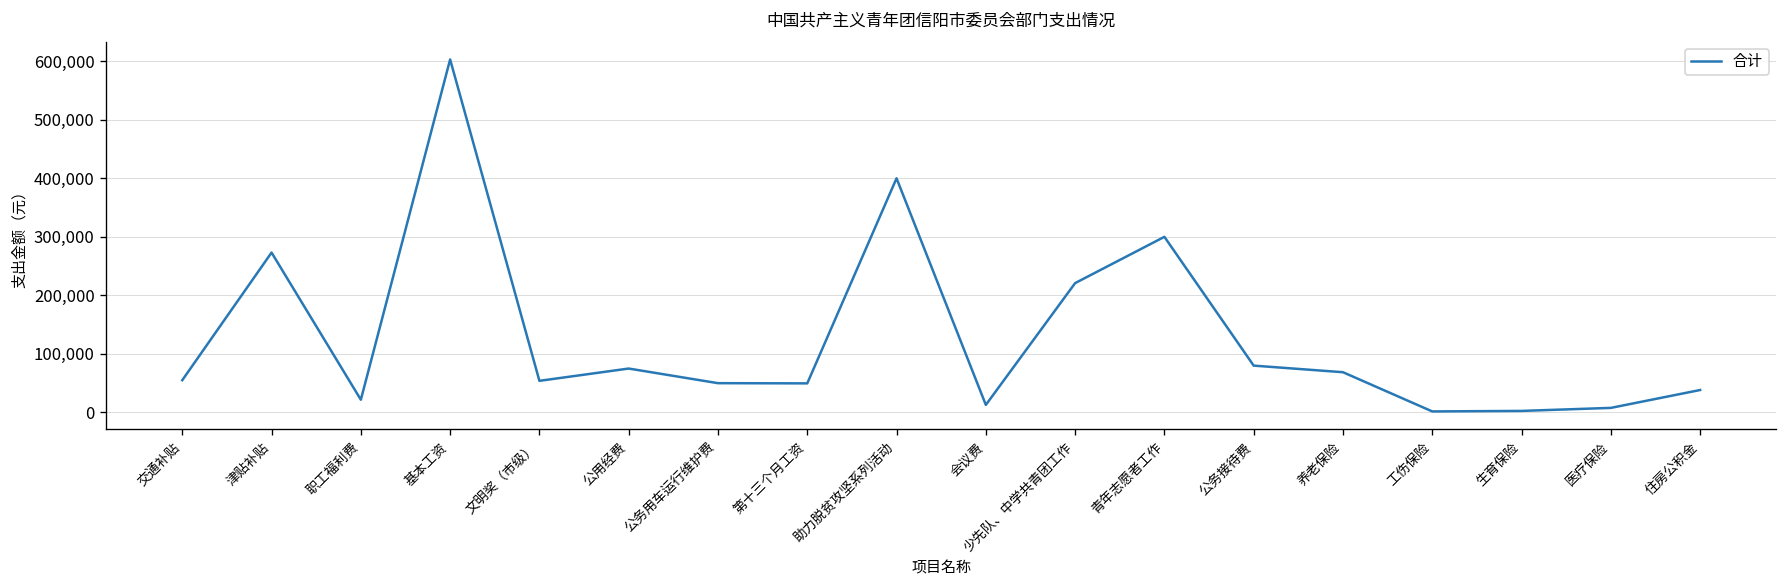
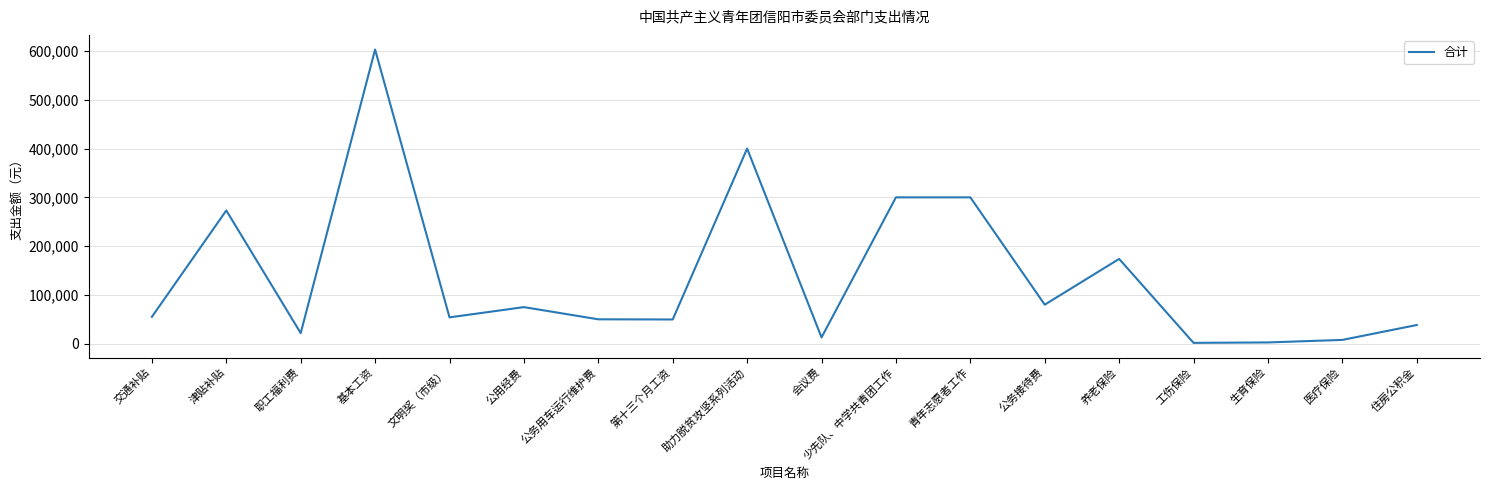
少先队、中学共青团工作: 220,000 -> 300,000
养老保险: 70,000 -> 170,000
